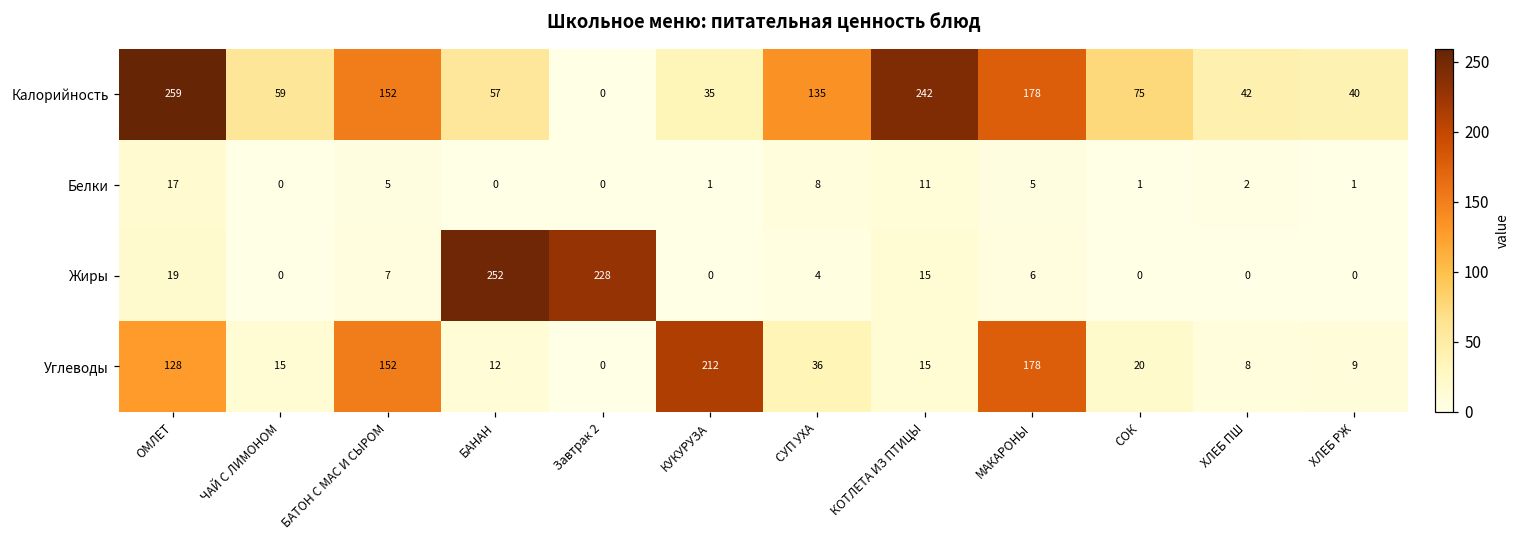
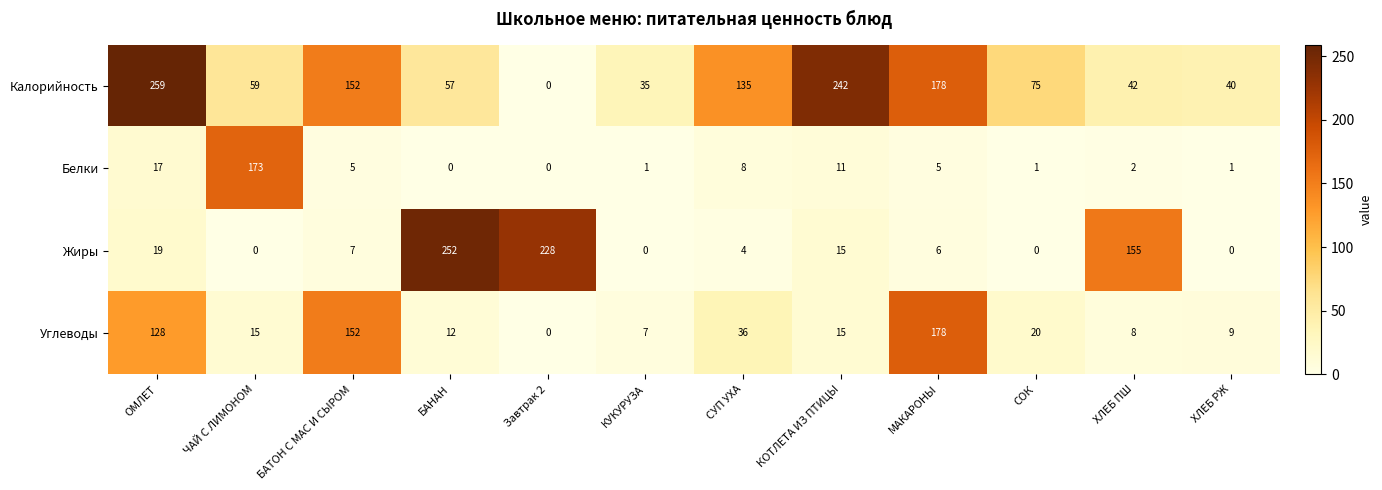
Белки, ЧАЙ С ЛИМОНОМ: 0 -> 173
Жиры, ХЛЕБ ПШ: 0 -> 155
Углеводы, КУКУРУЗА: 212 -> 7
